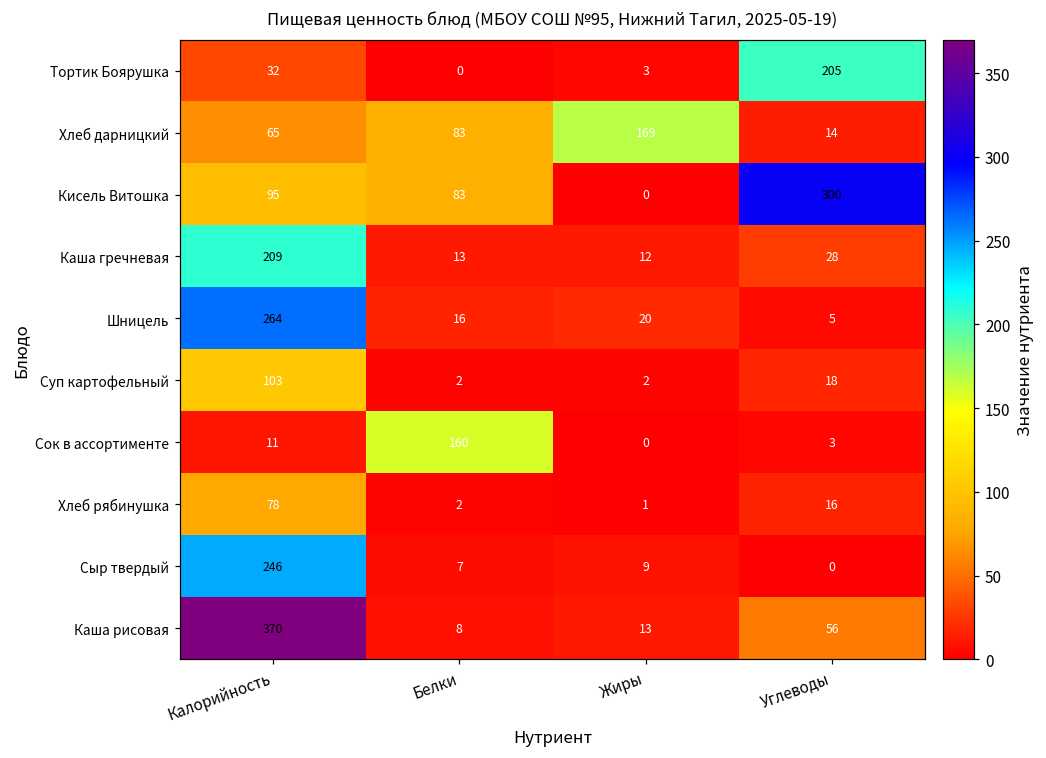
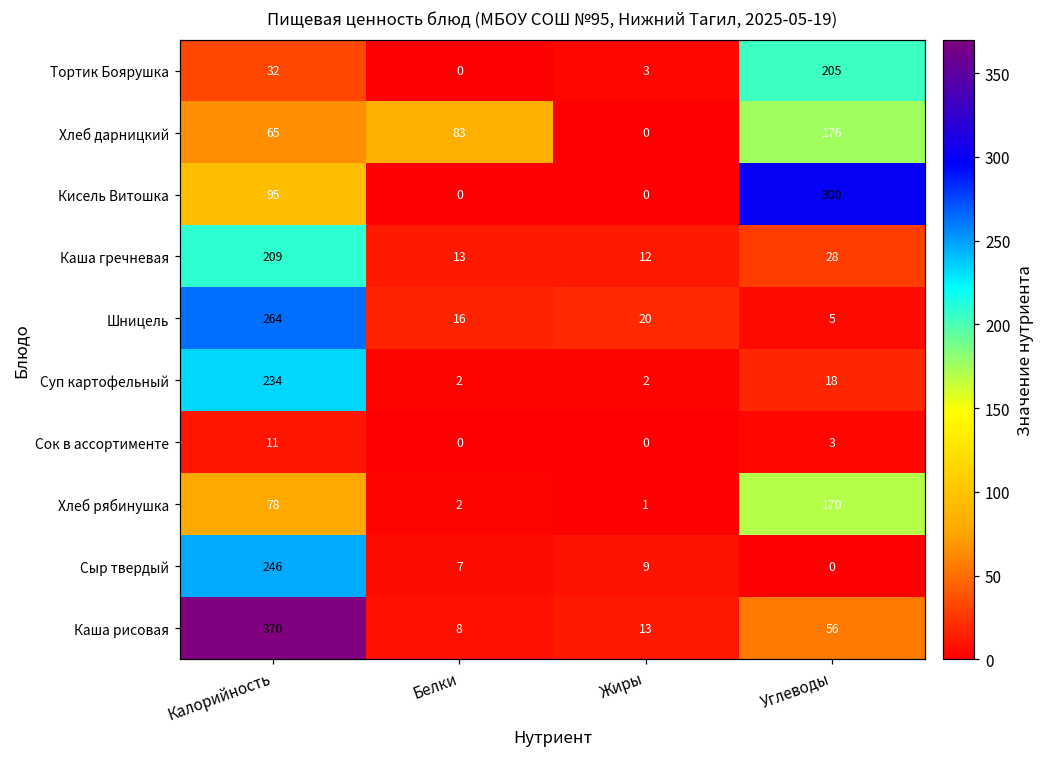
Хлеб дарницкий, Жиры: 169 -> 0
Хлеб дарницкий, Углеводы: 14 -> 176
Кисель Витошка, Белки: 83 -> 0
Суп картофельный, Калорийность: 103 -> 234
Сок в ассортименте, Белки: 160 -> 0
Хлеб рябинушка, Углеводы: 16 -> 170
